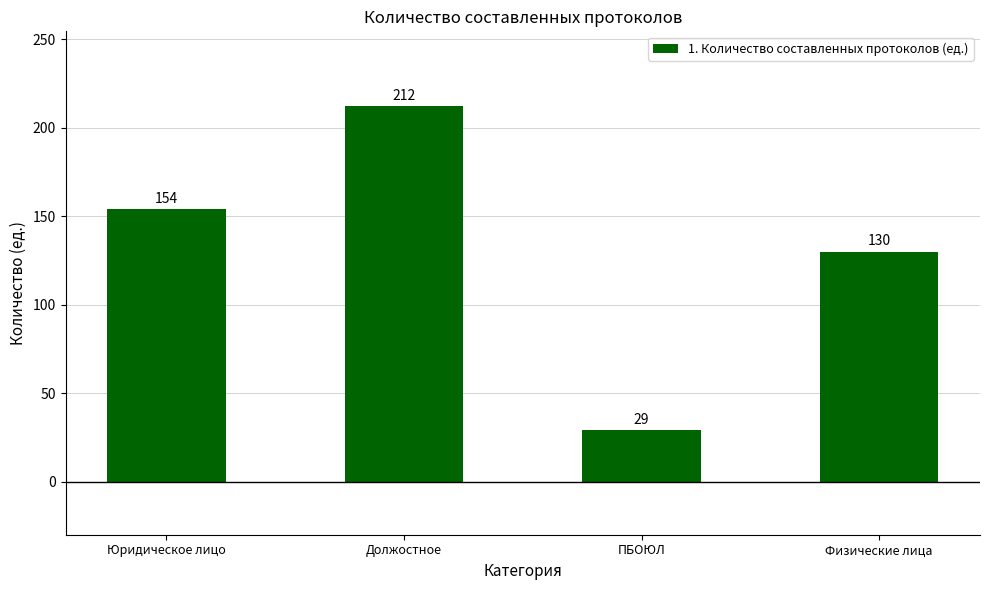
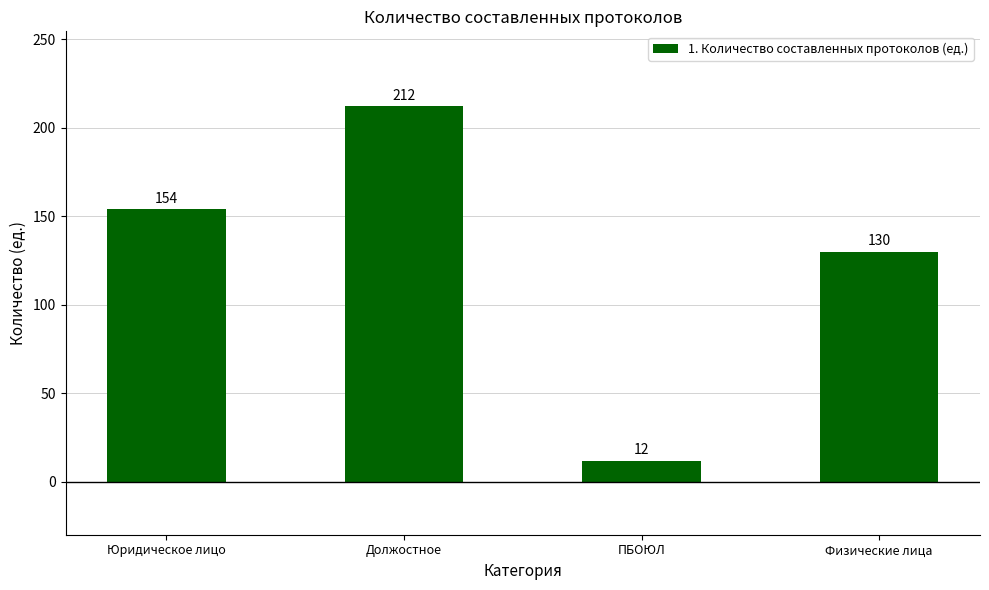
ПБОЮЛ: 29 -> 12
